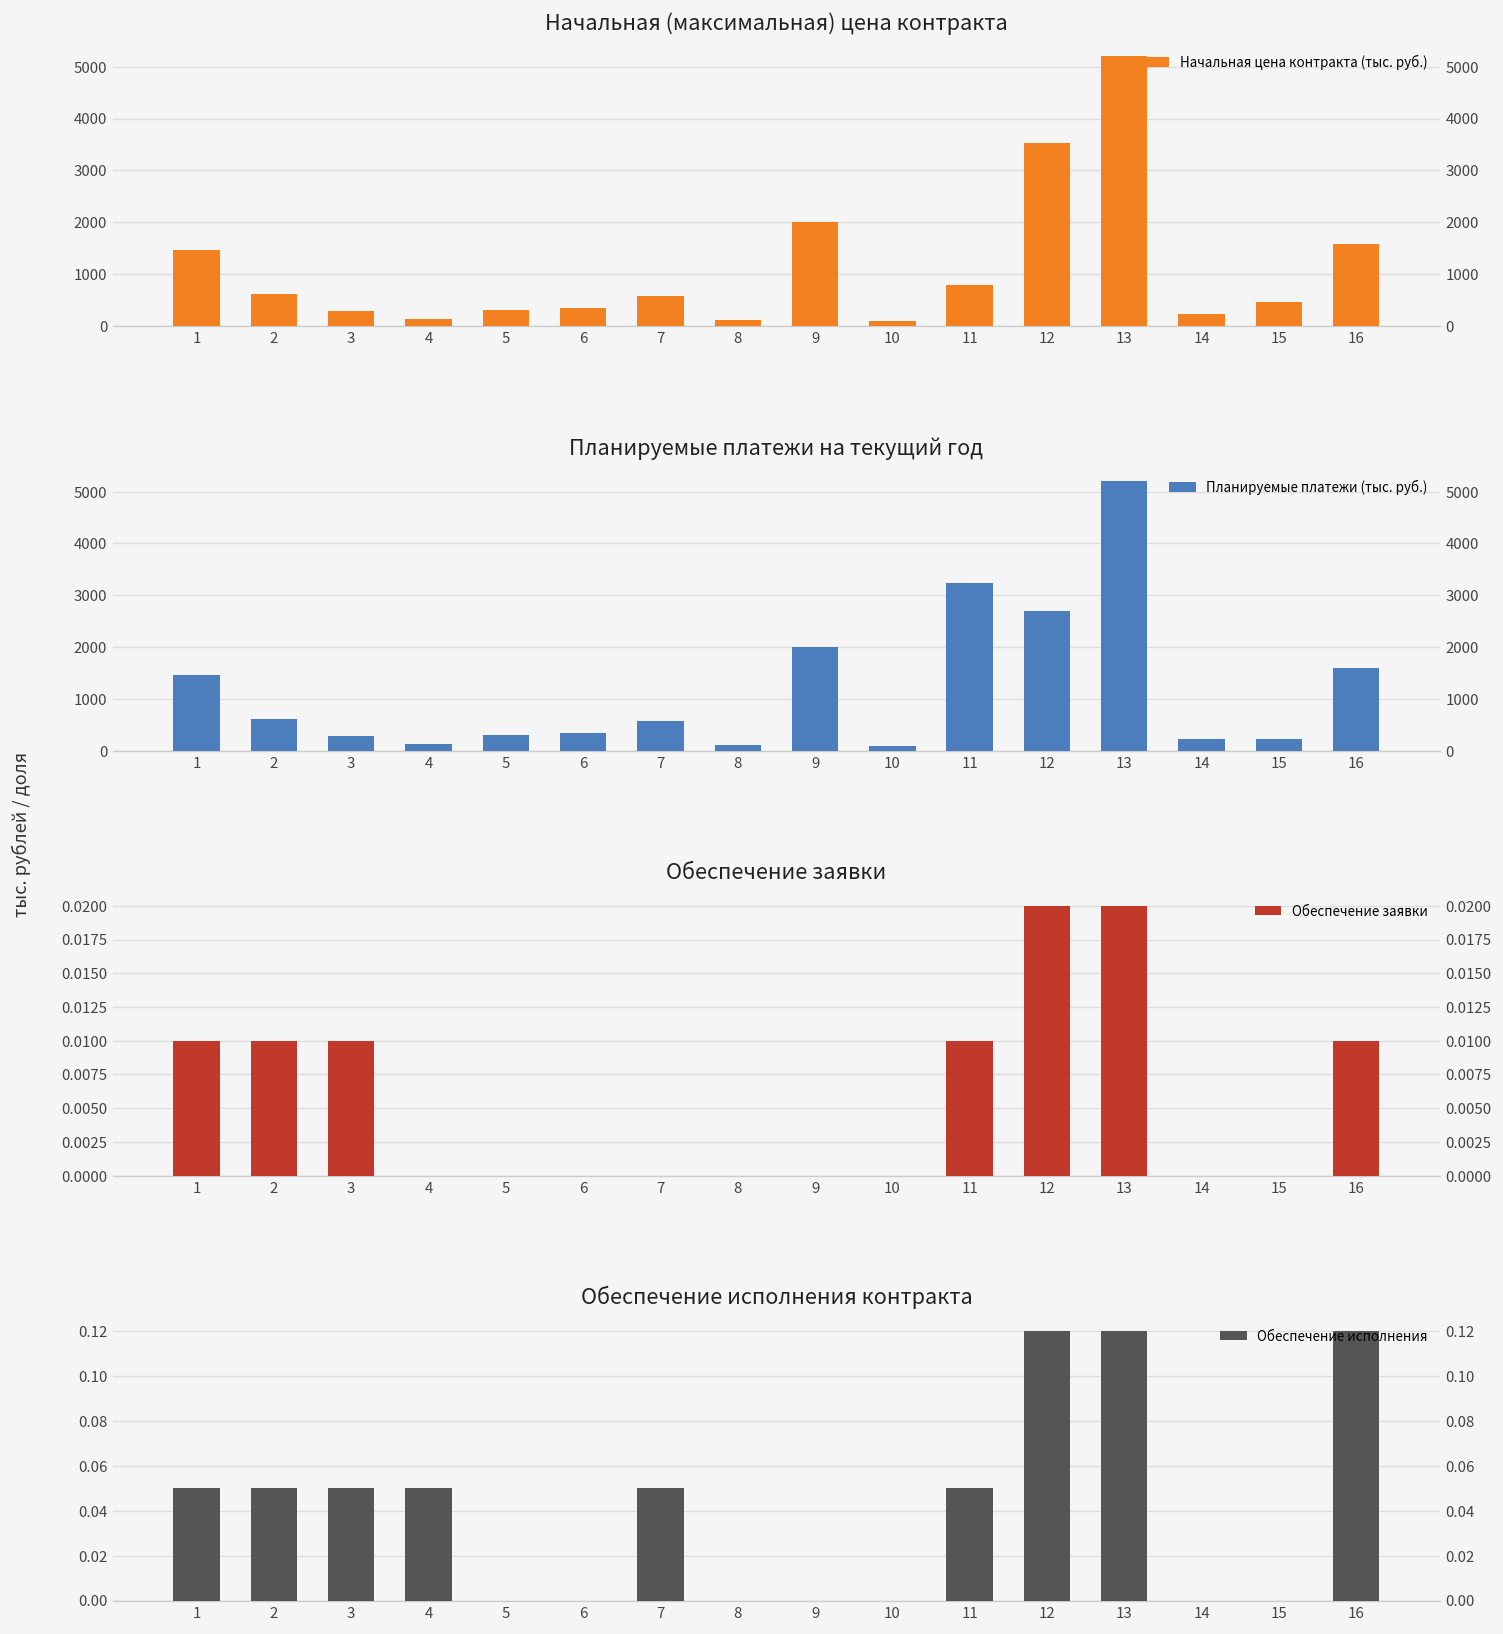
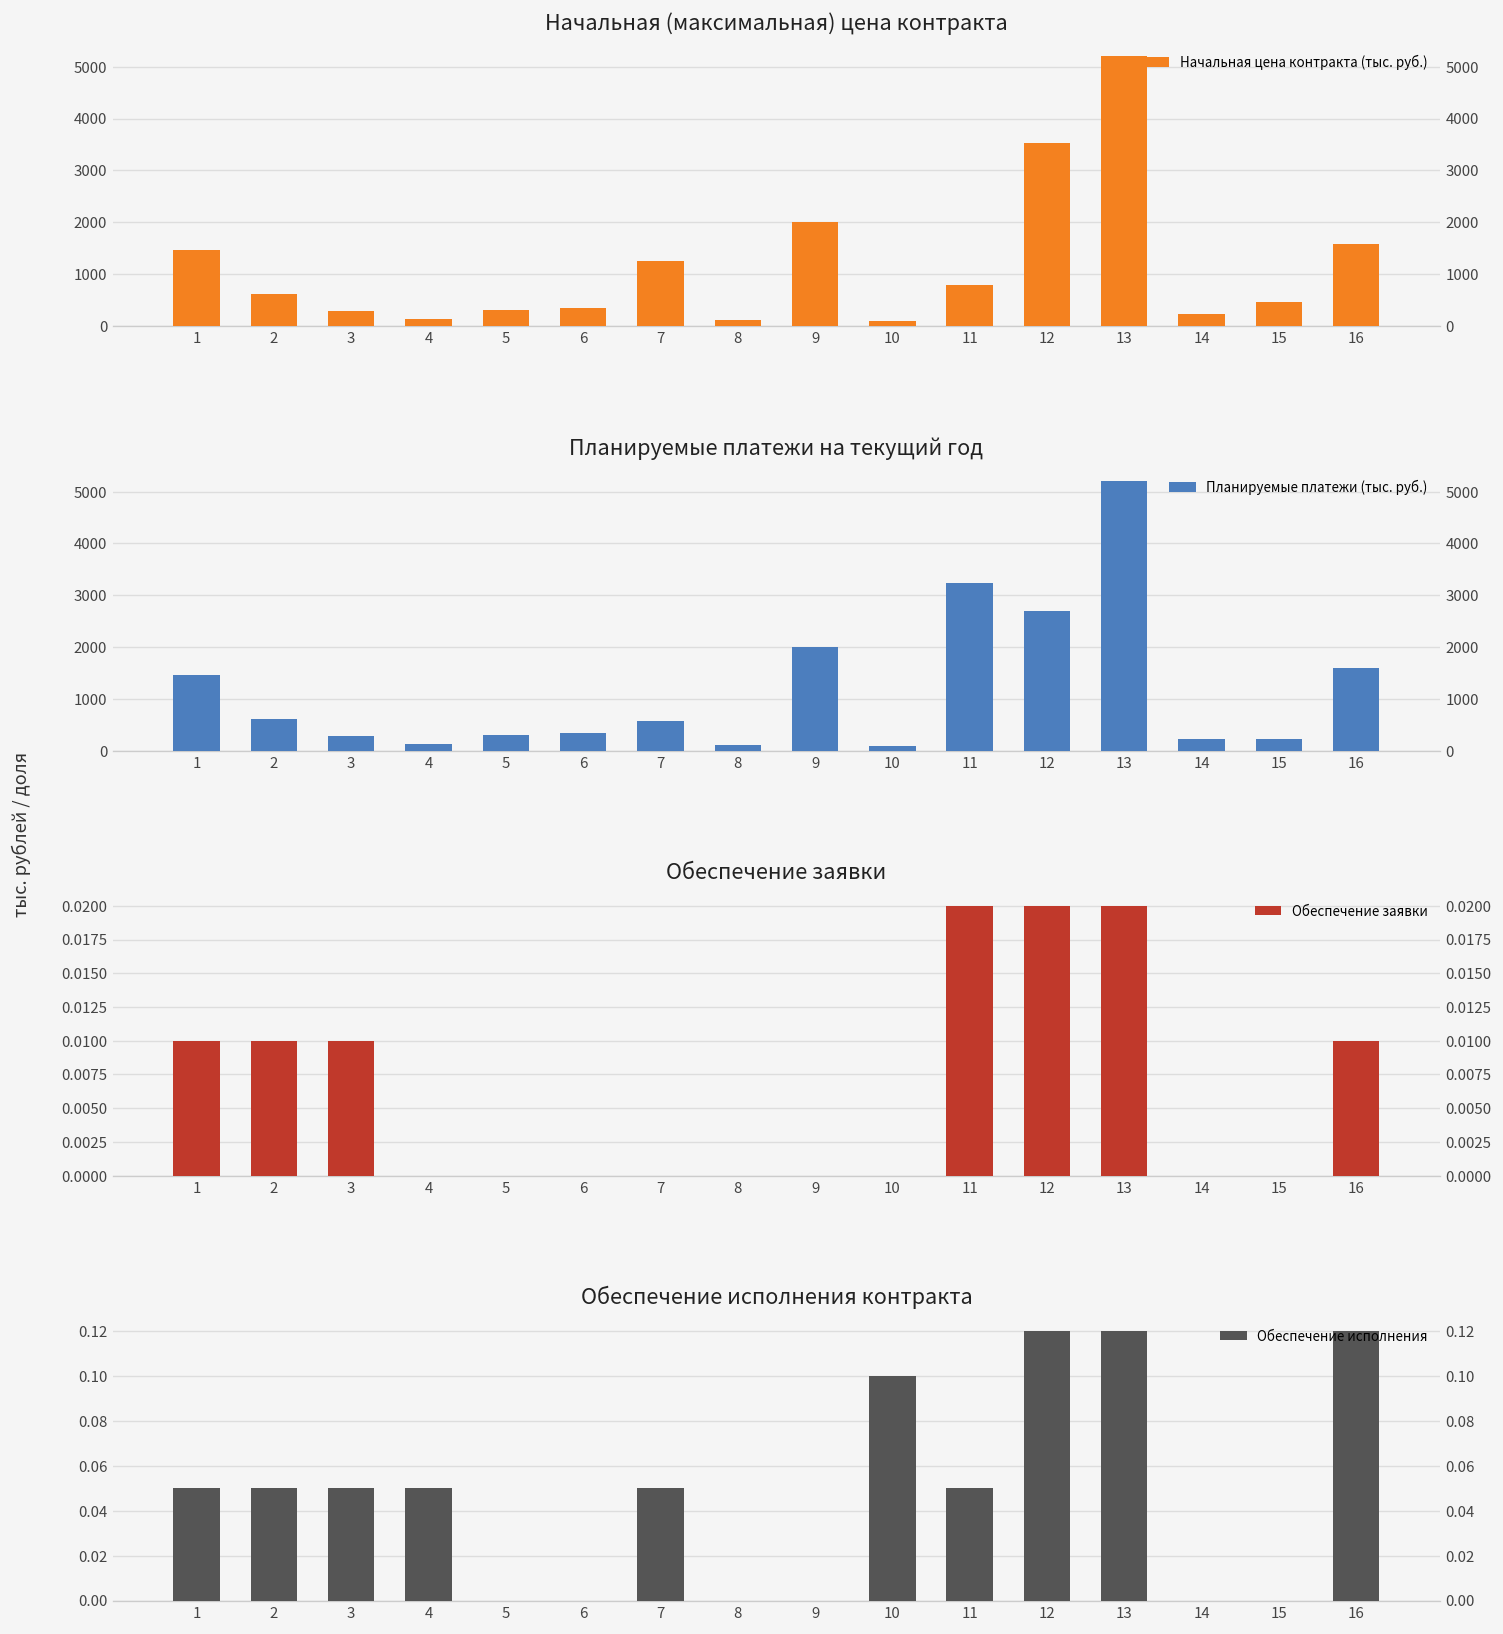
Начальная (максимальная) цена контракта, 7: 600 -> 1200
Обеспечение заявки, 11: 0.01 -> 0.02
Обеспечение исполнения контракта, 10: 0.0 -> 0.1
